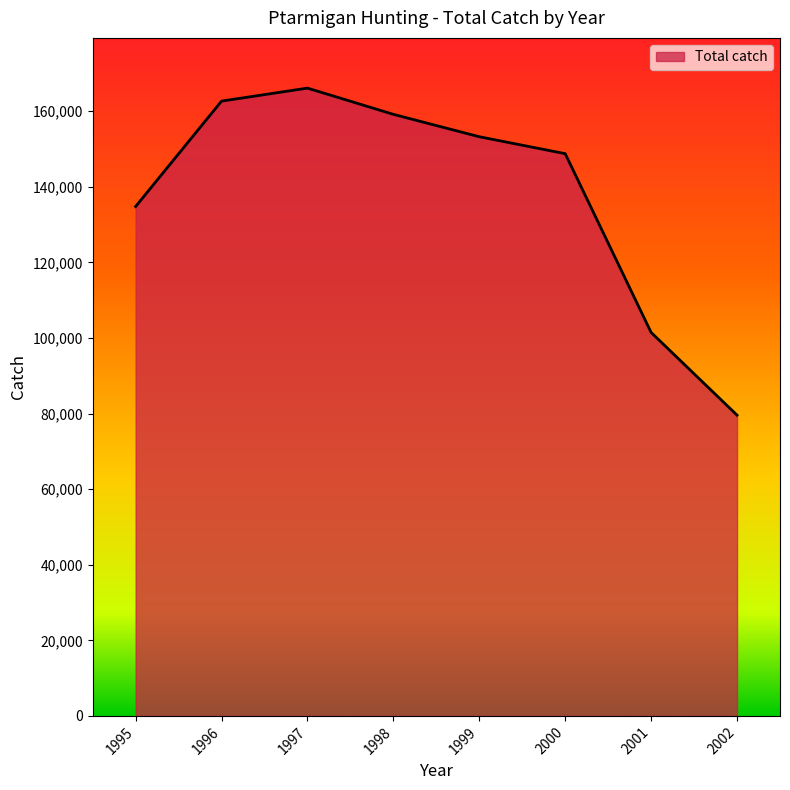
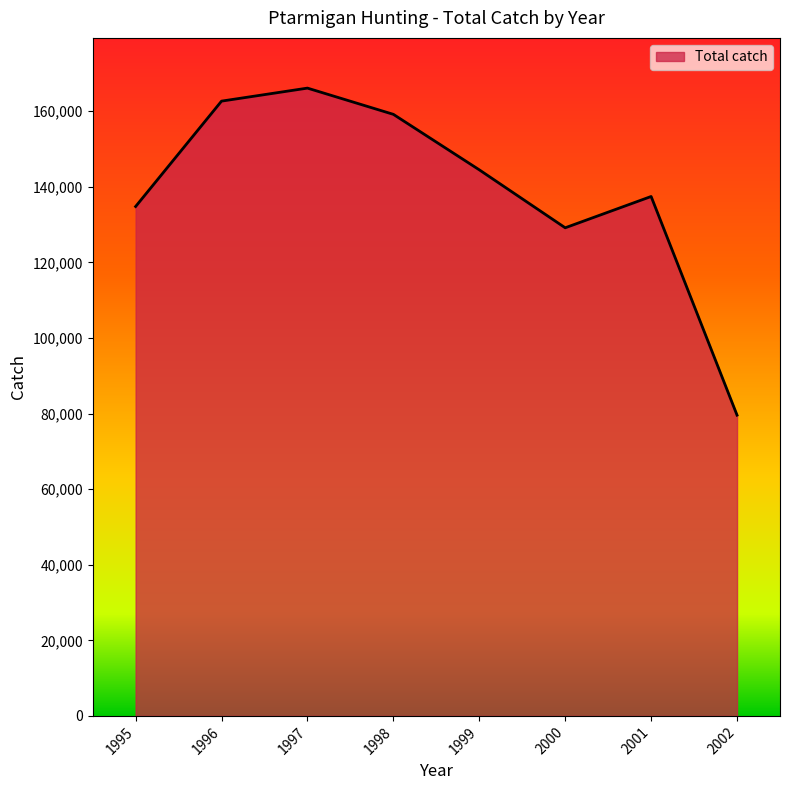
1999: 153,000 -> 145,000
2000: 149,000 -> 129,000
2001: 101,000 -> 137,000
